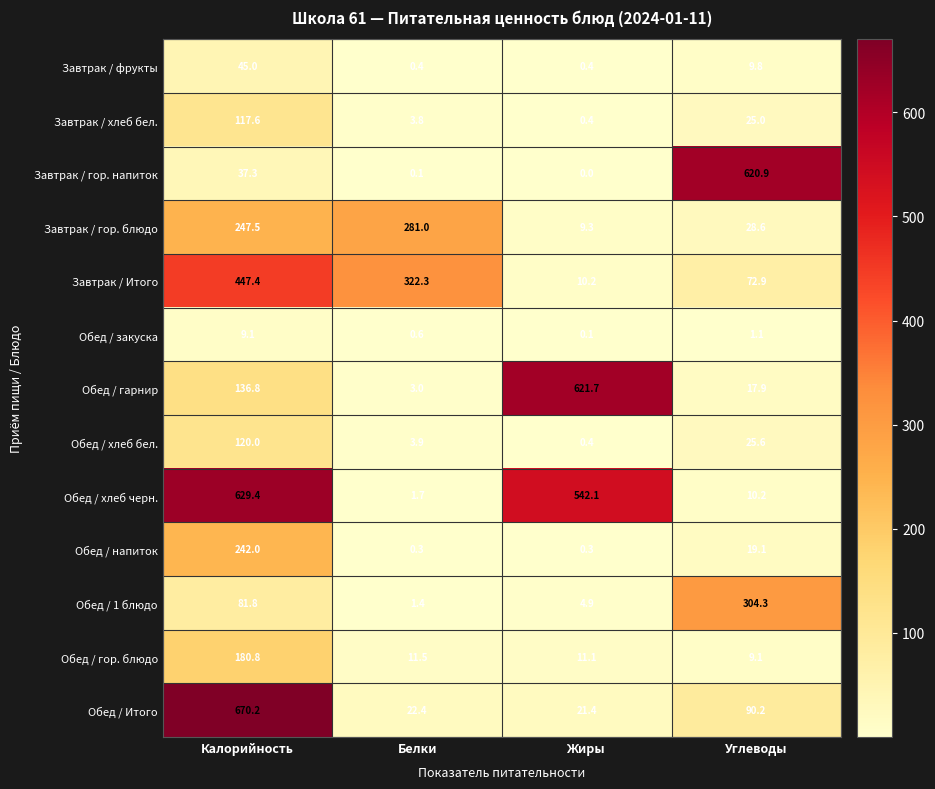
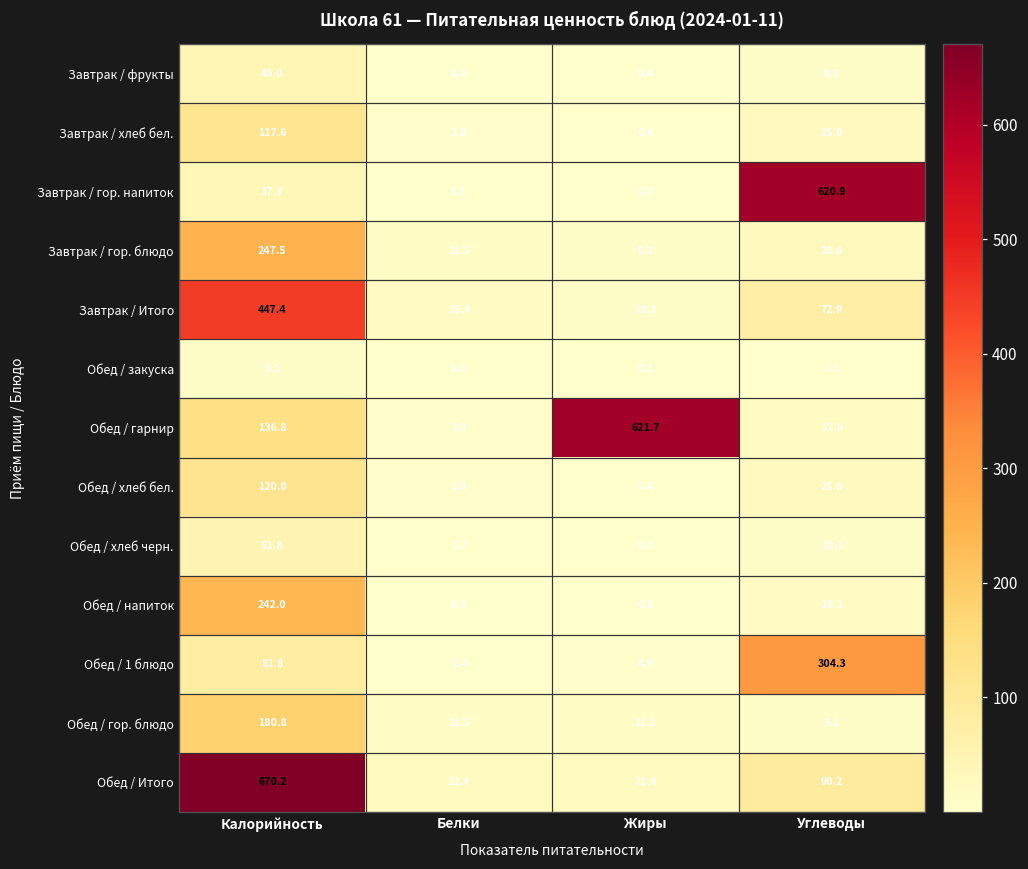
Завтрак / гор. блюдо, Белки: 281.0 -> 11.5
Завтрак / Итого, Белки: 322.3 -> 15.8
Обед / хлеб черн., Калорийность: 629.4 -> 51.8
Обед / хлеб черн., Жиры: 542.1 -> 0.3
